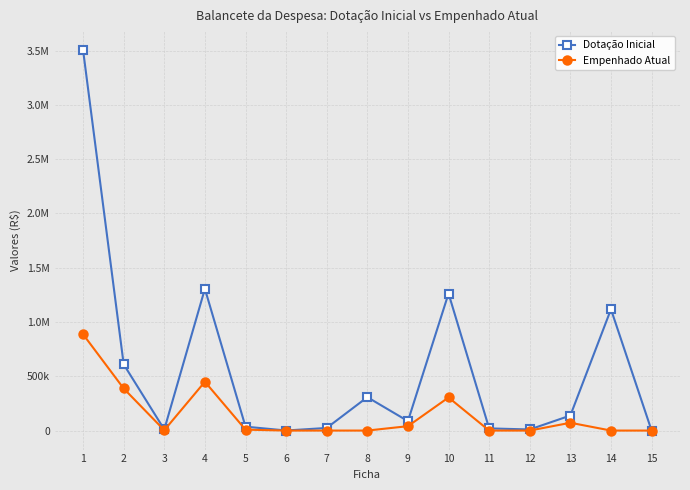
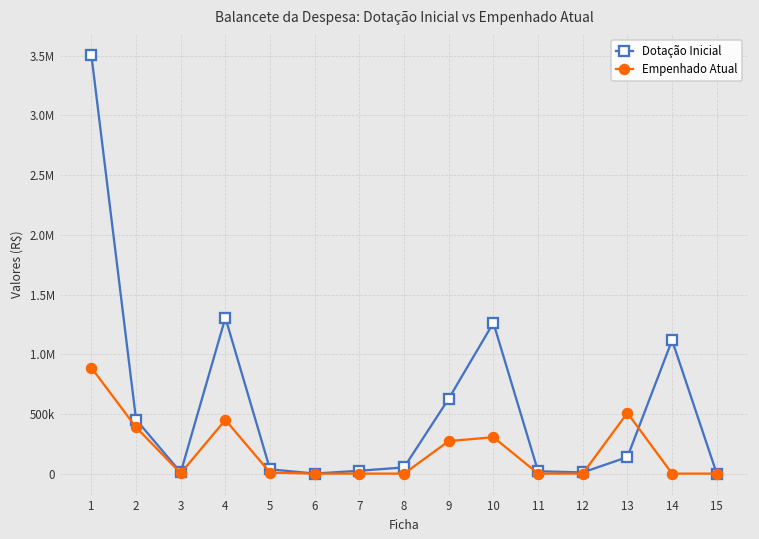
Dotação Inicial, 2: 610000 -> 450000
Dotação Inicial, 8: 310000 -> 50000
Dotação Inicial, 9: 90000 -> 630000
Empenhado Atual, 9: 40000 -> 270000
Empenhado Atual, 13: 70000 -> 510000
